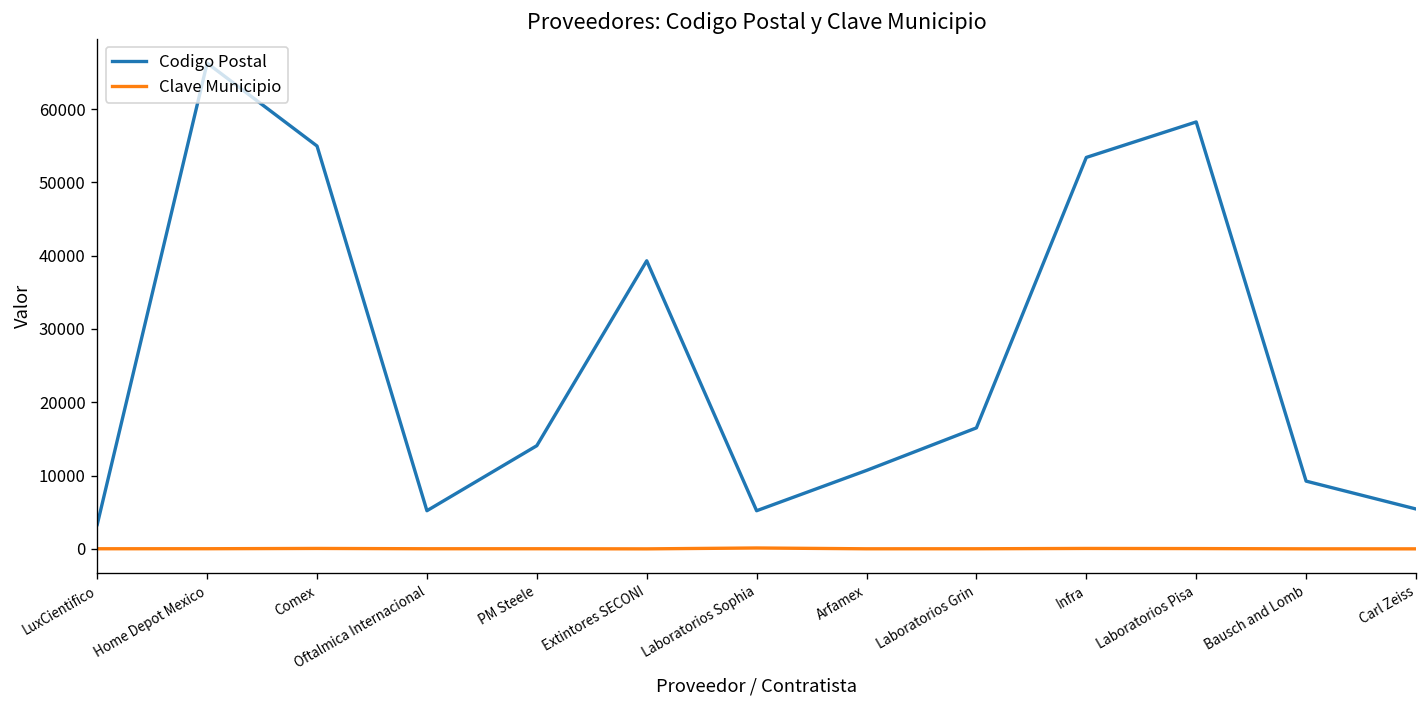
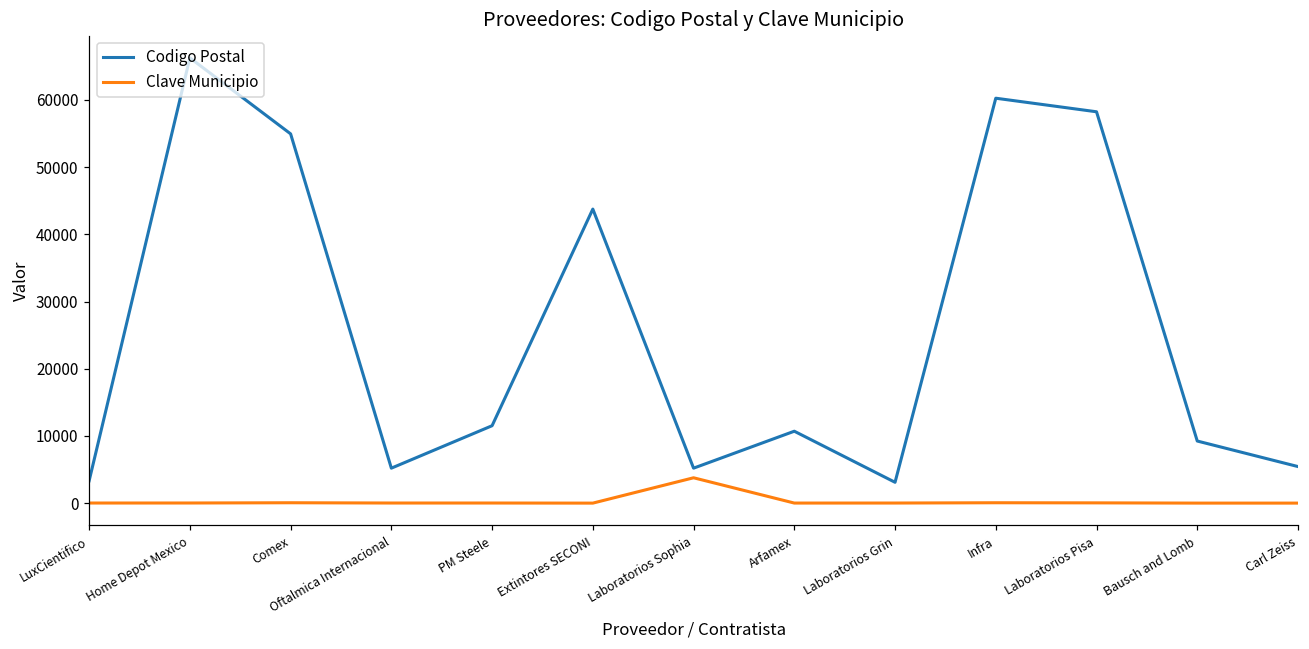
Codigo Postal, PM Steele: 14000 -> 12000
Codigo Postal, Extintores SECONI: 39000 -> 44000
Clave Municipio, Laboratorios Sophia: 0 -> 4000
Codigo Postal, Laboratorios Grin: 17000 -> 3000
Codigo Postal, Infra: 53000 -> 60000
